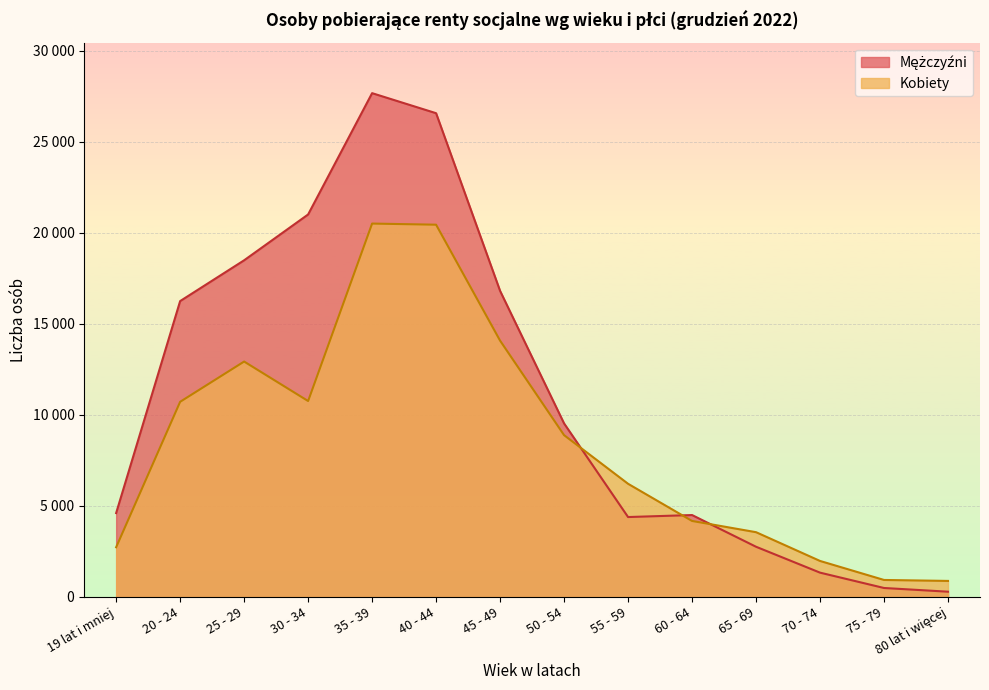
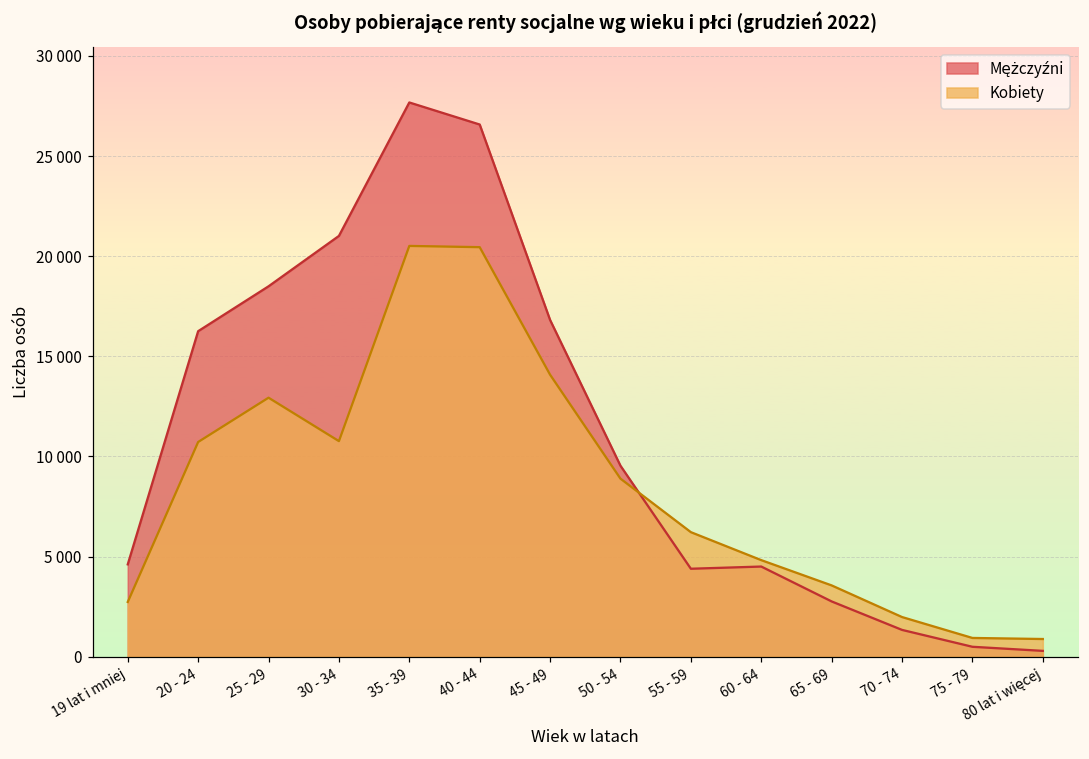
Kobiety, 60 - 64: 4200 -> 4800
